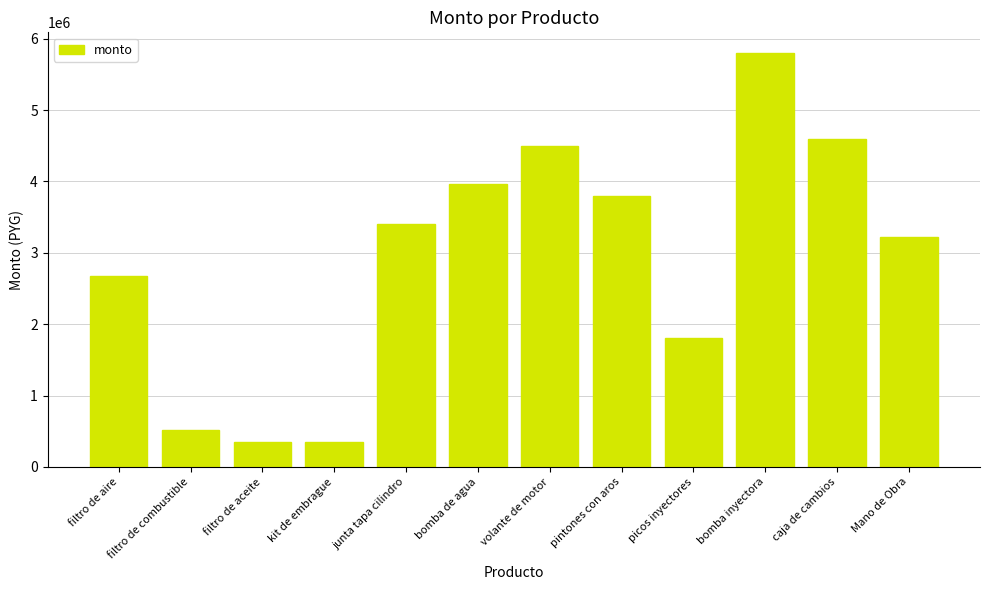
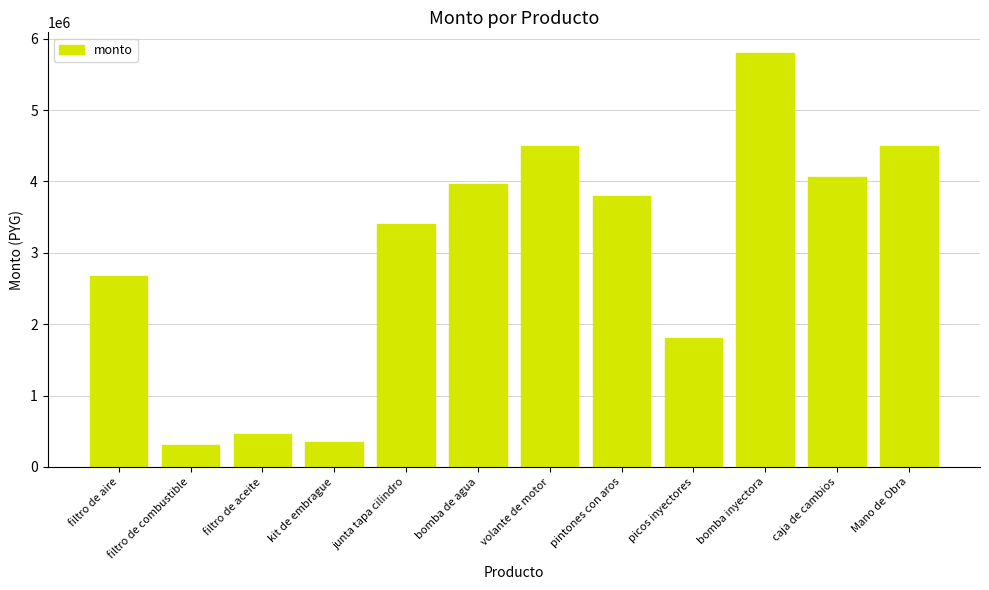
filtro de combustible: 500000 -> 300000
filtro de aceite: 300000 -> 500000
caja de cambios: 4600000 -> 4100000
Mano de Obra: 3200000 -> 4500000
